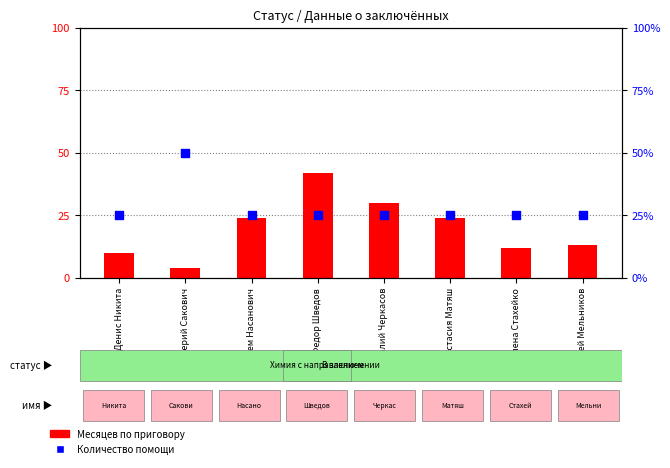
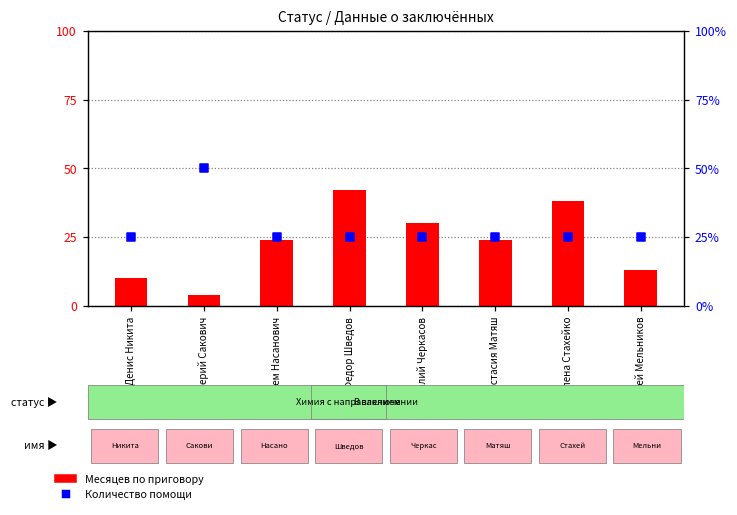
Месяцев по приговору, Елена Стахейко: 12 -> 38
